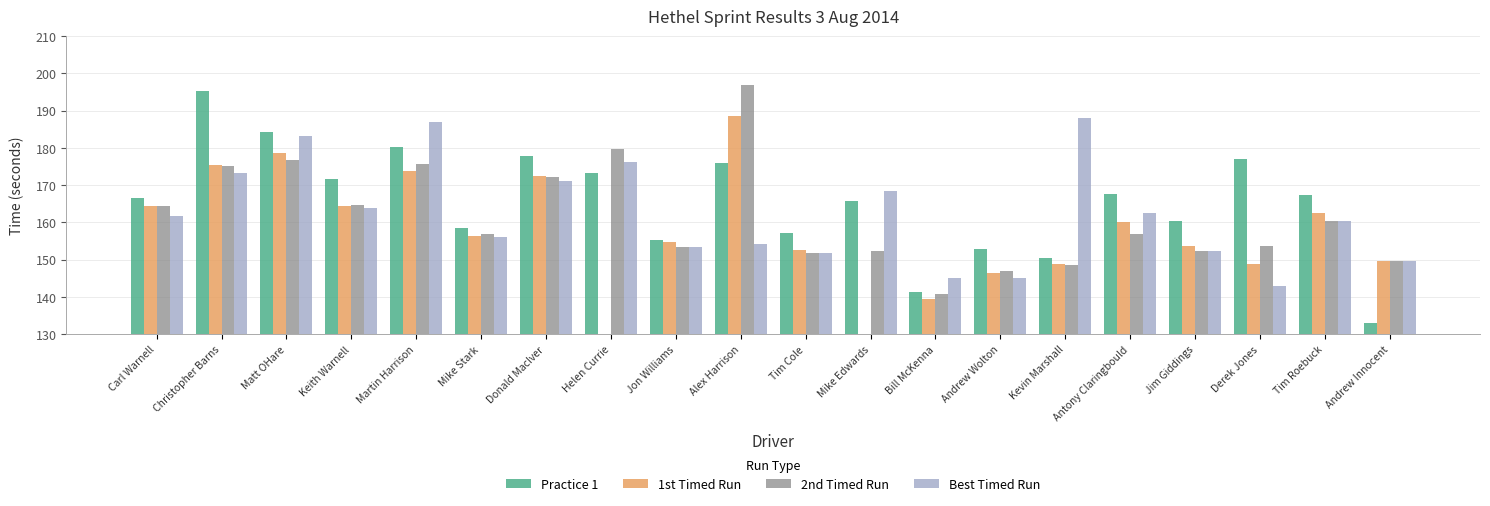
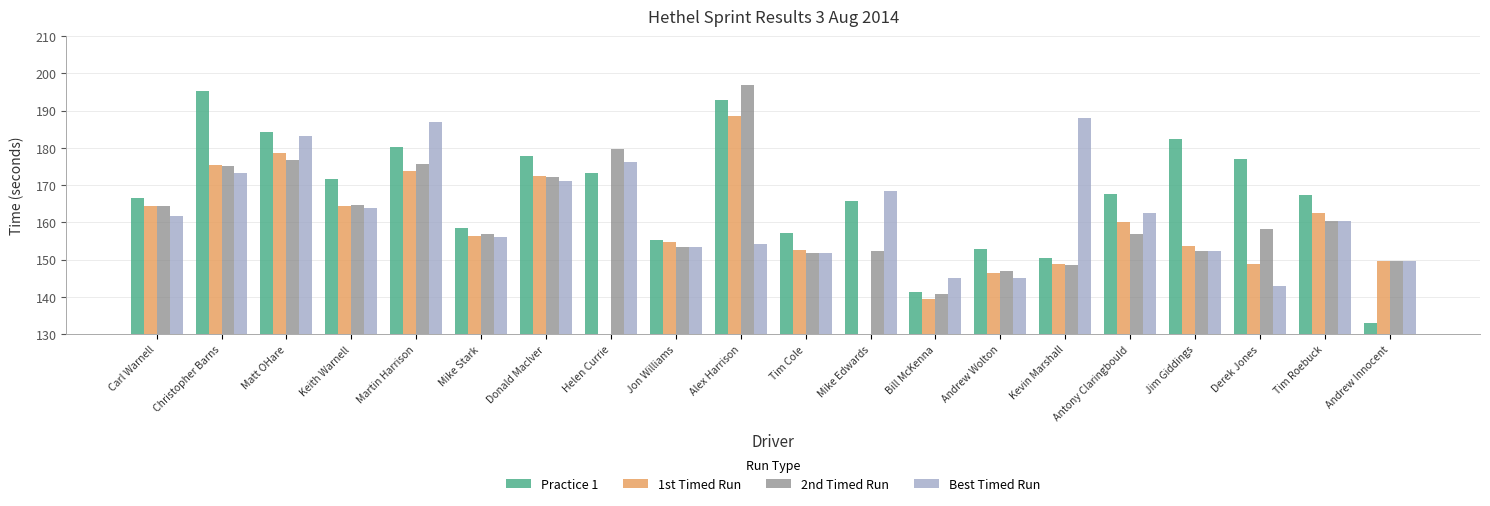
Practice 1, Alex Harrison: 176 -> 193
Practice 1, Jim Giddings: 160 -> 182
2nd Timed Run, Derek Jones: 154 -> 158
